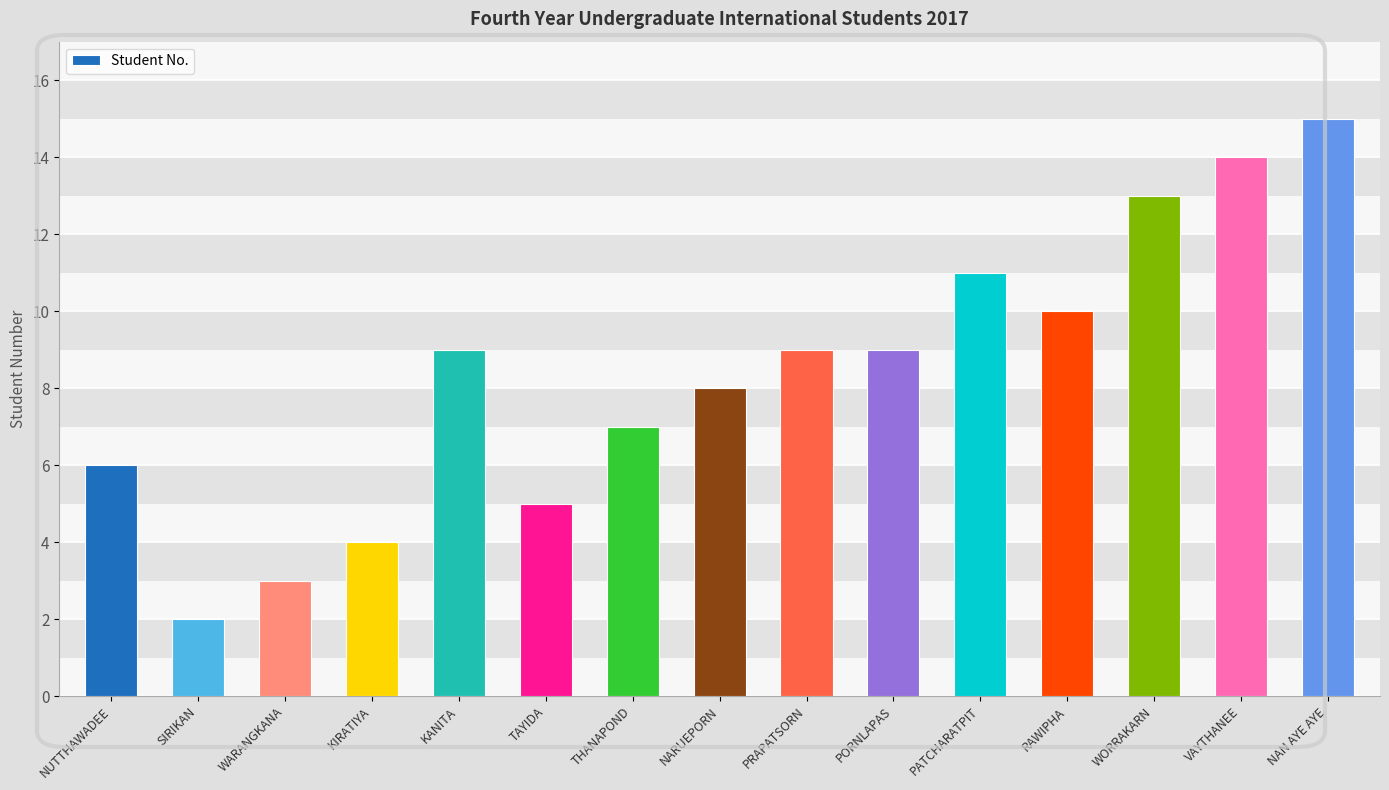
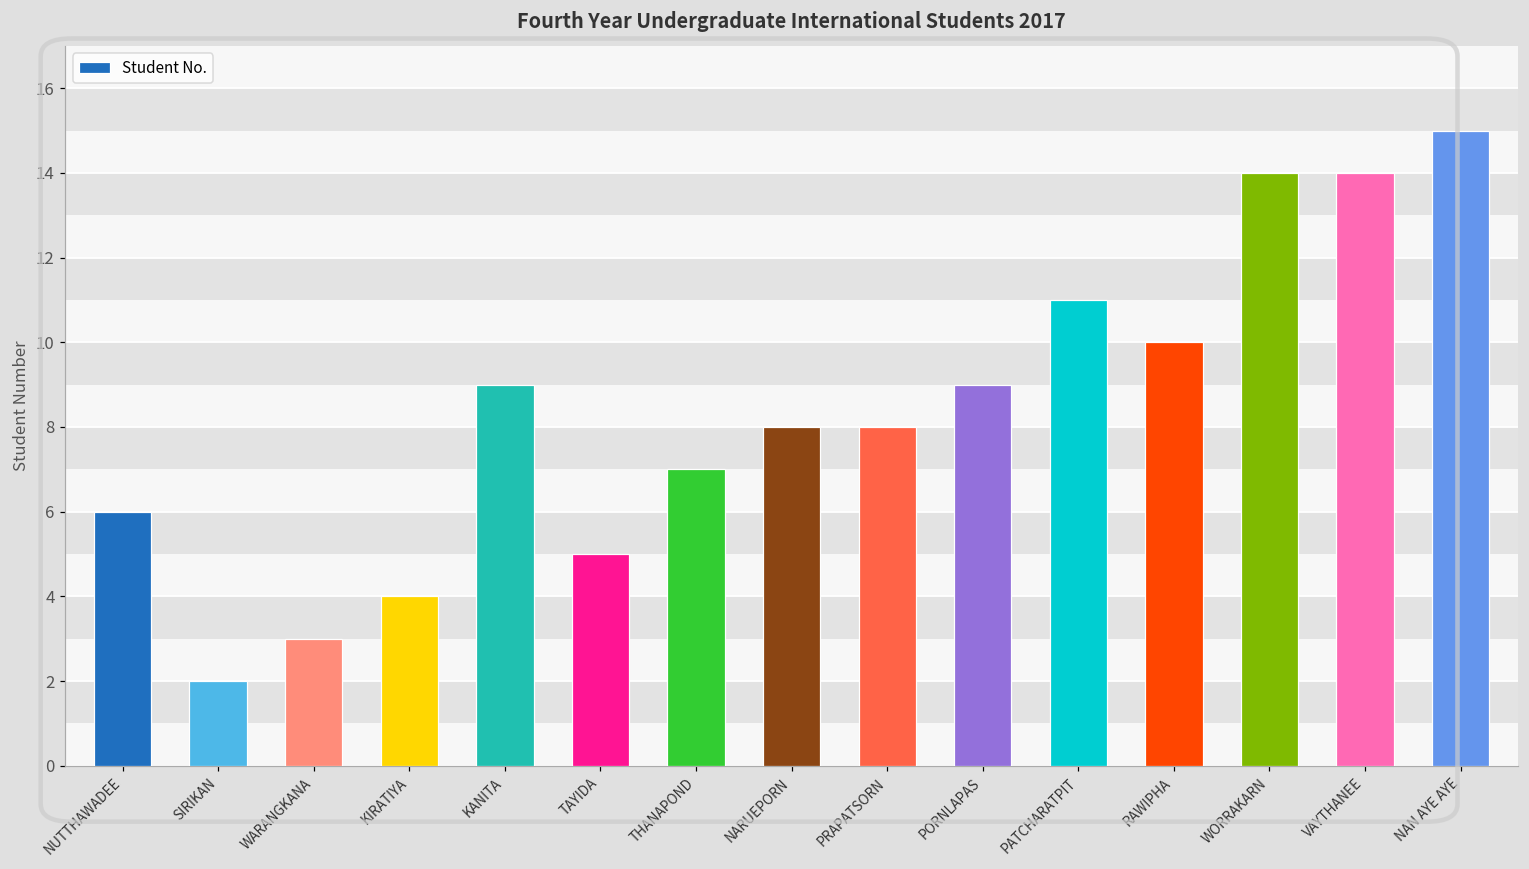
PRAPATSORN: 9 -> 8
WORRAKARN: 13 -> 14
